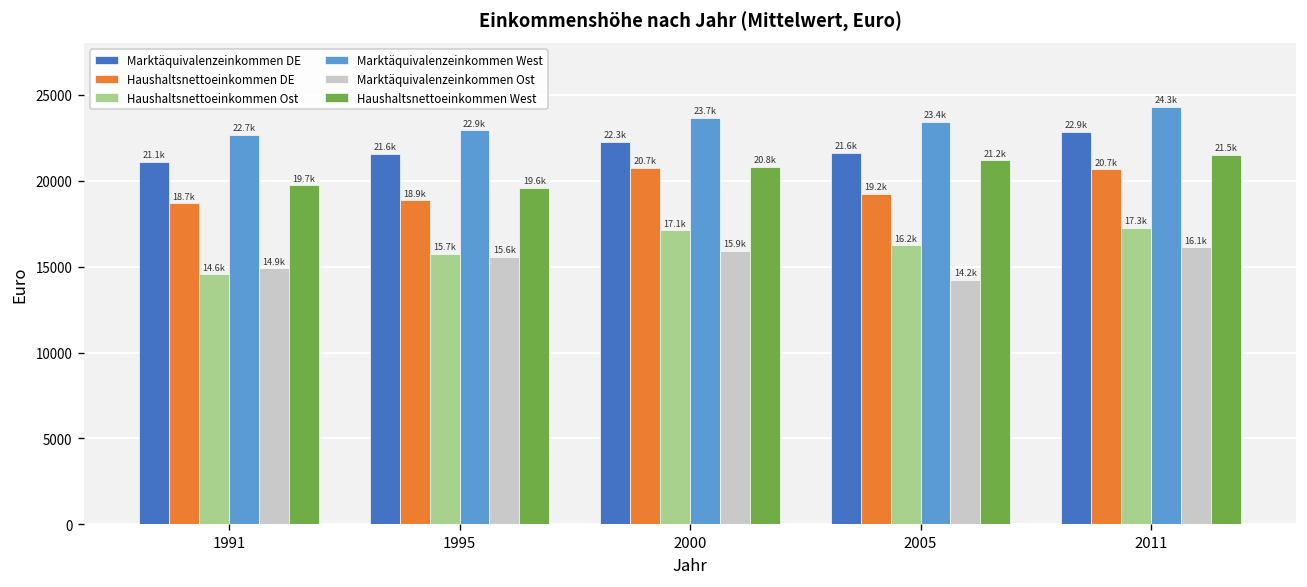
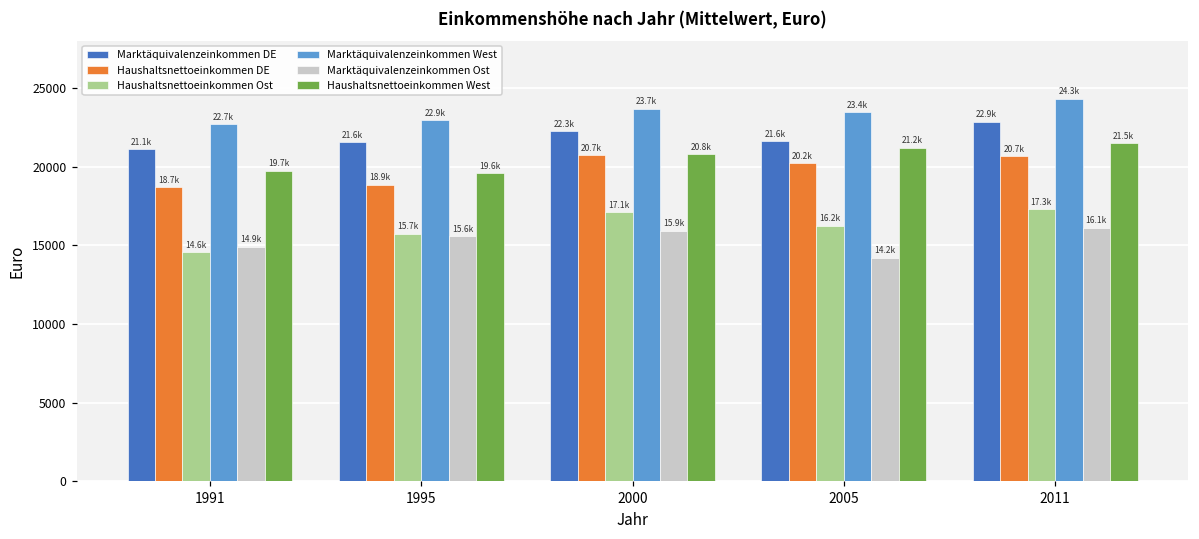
Haushaltsnettoeinkommen DE, 2005: 19.2k -> 20.2k
